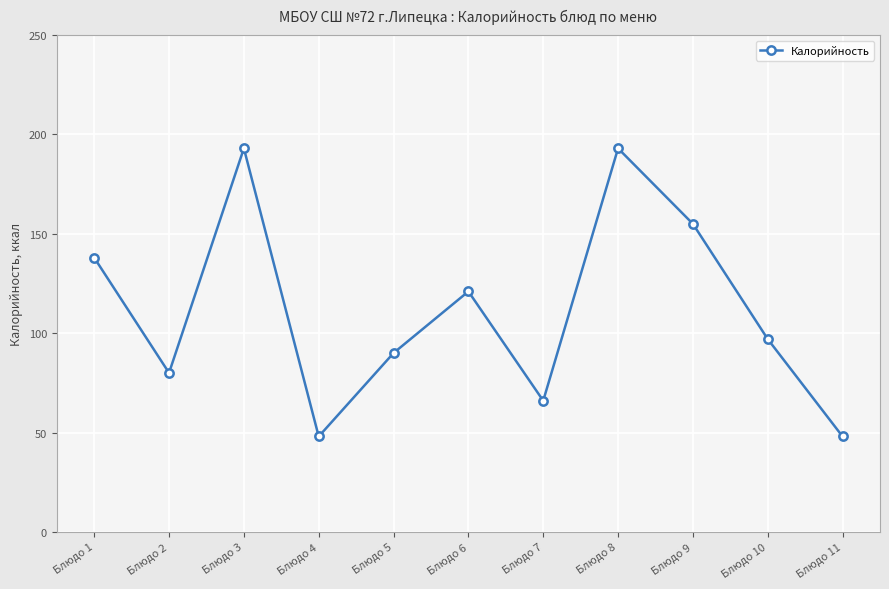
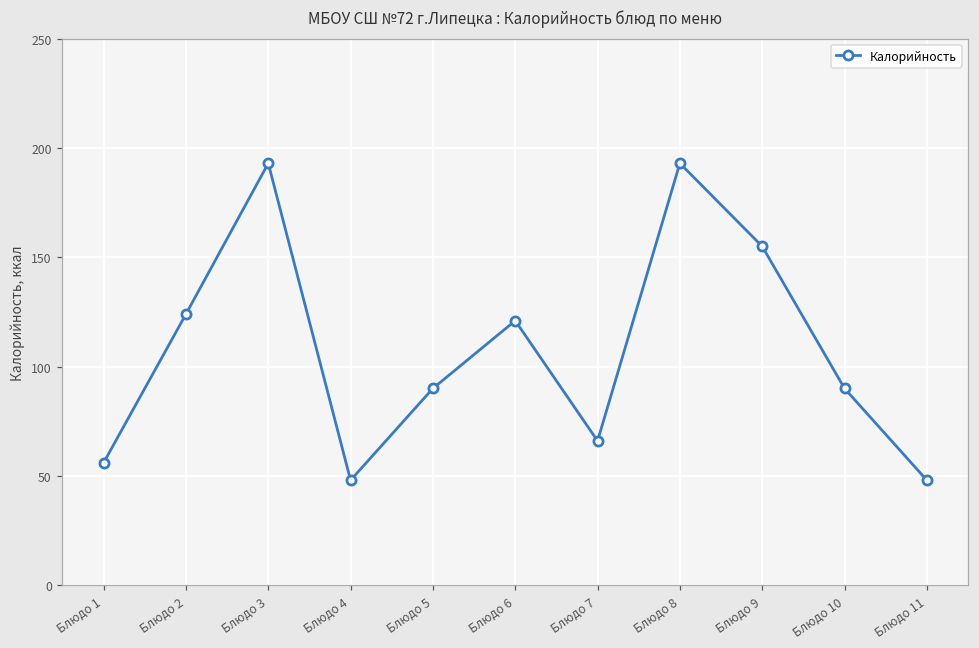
Блюдо 1: 138 -> 56
Блюдо 2: 80 -> 124
Блюдо 10: 97 -> 90
